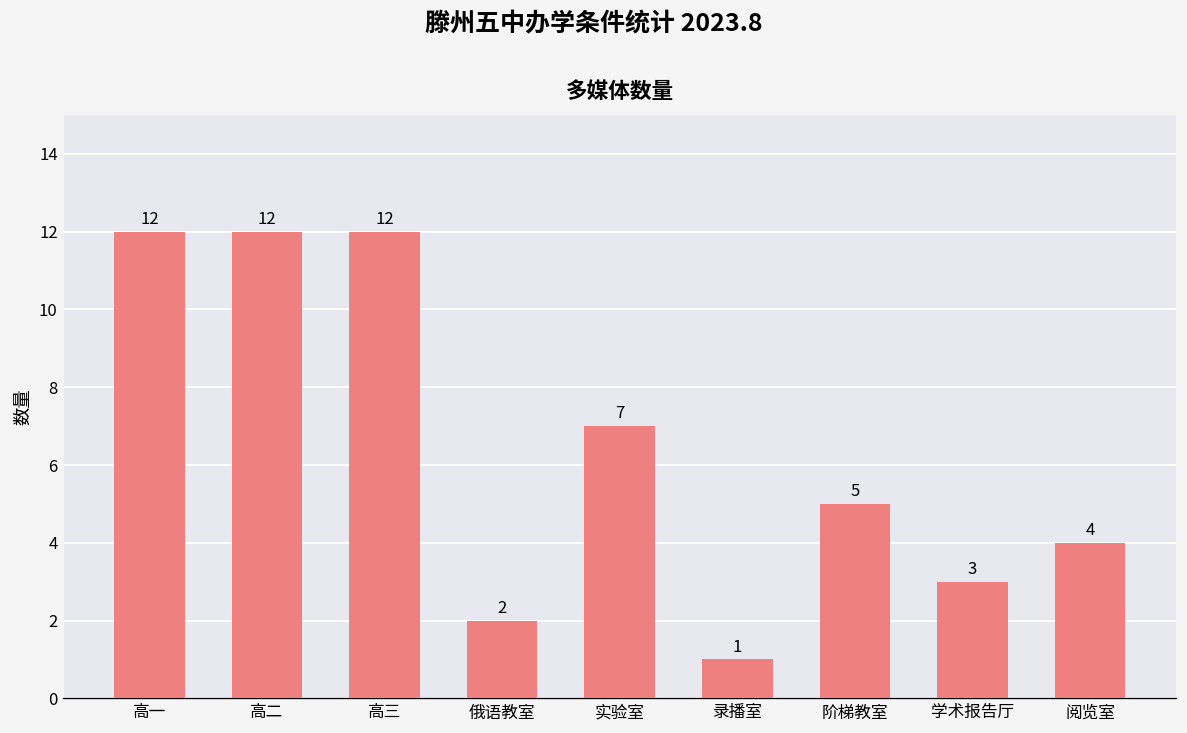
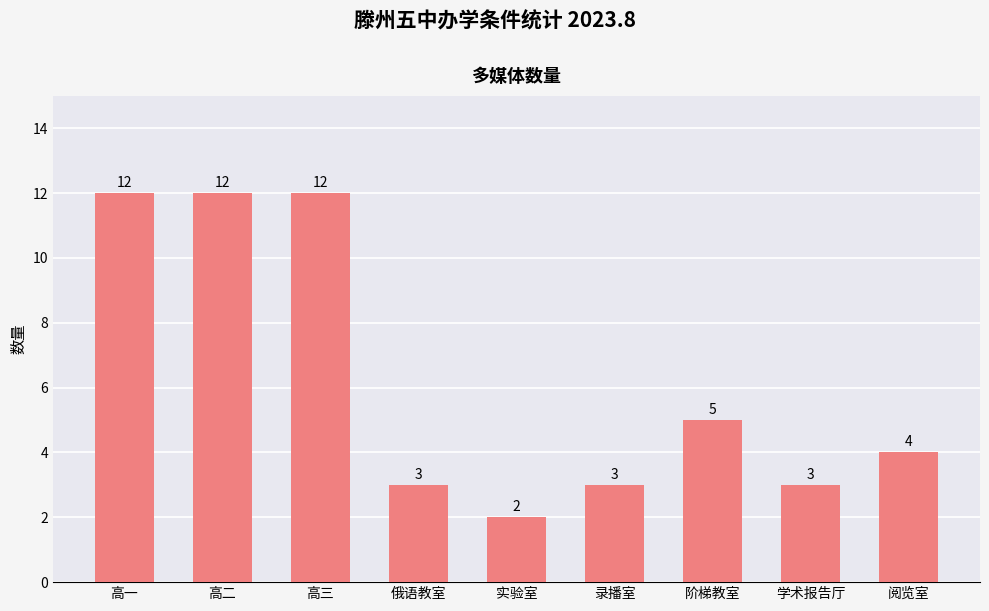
俄语教室: 2 -> 3
实验室: 7 -> 2
录播室: 1 -> 3
